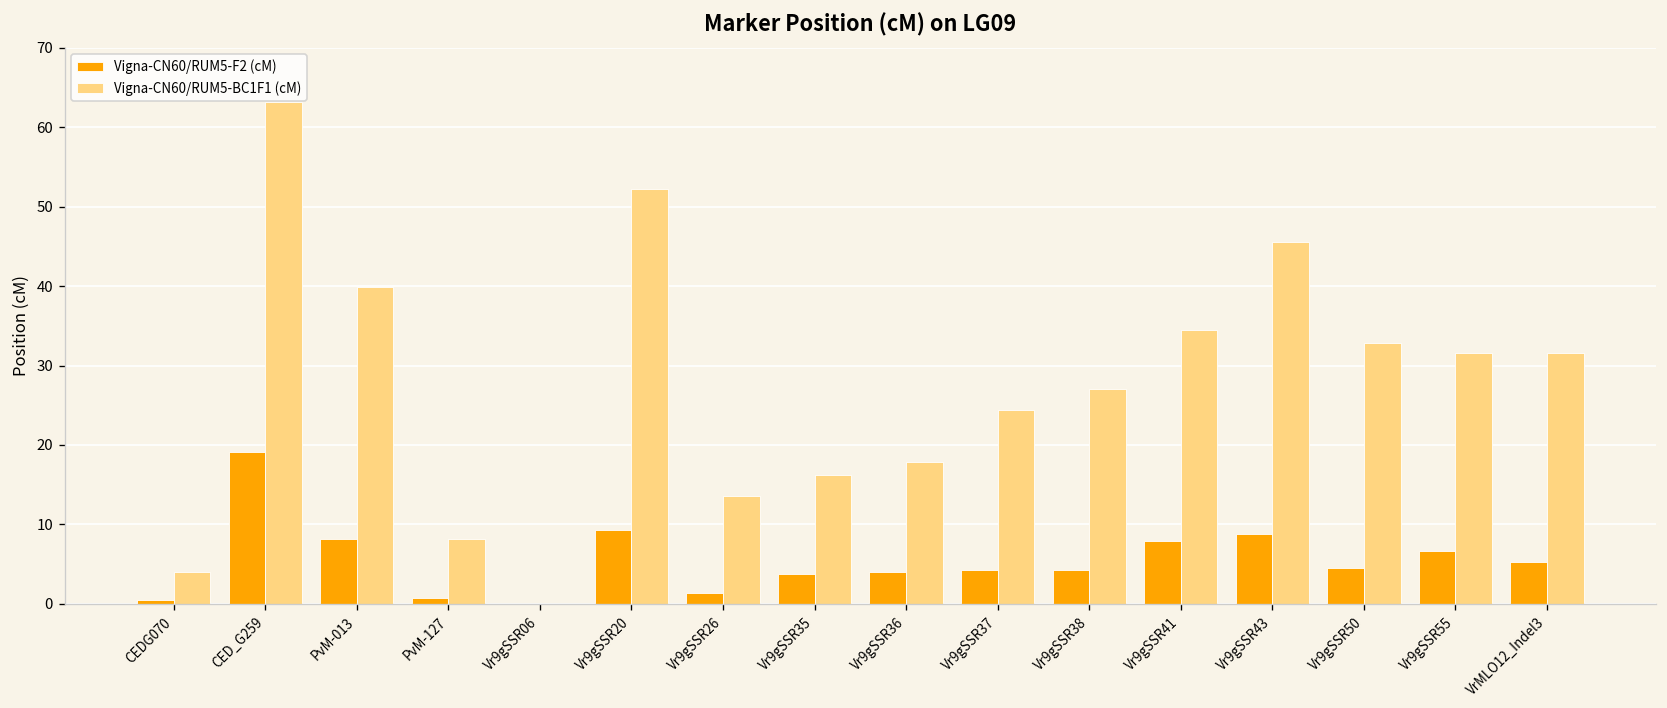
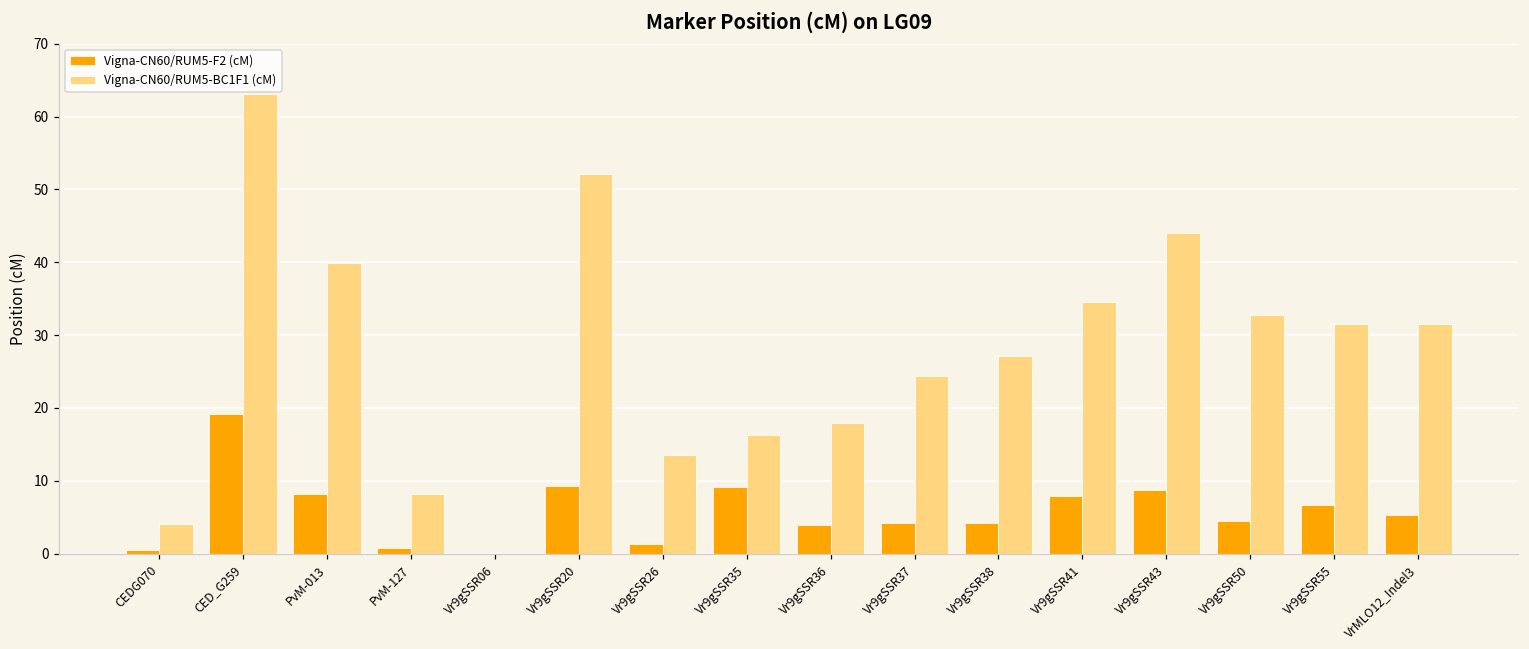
Vigna-CN60/RUM5-F2 (cM), Vr9gSSR35: 4 -> 9
Vigna-CN60/RUM5-BC1F1 (cM), Vr9gSSR43: 46 -> 44
